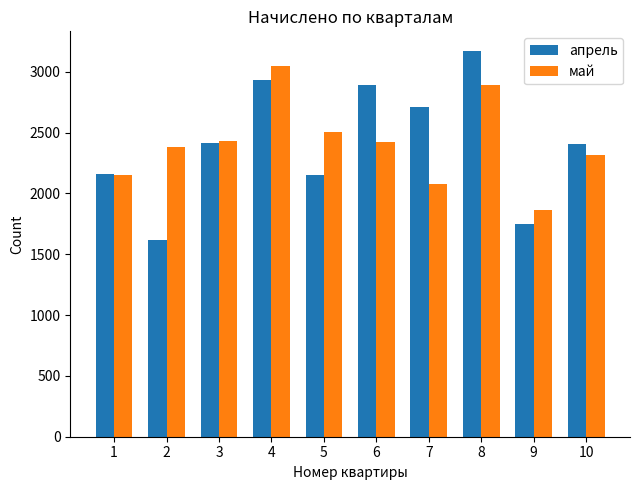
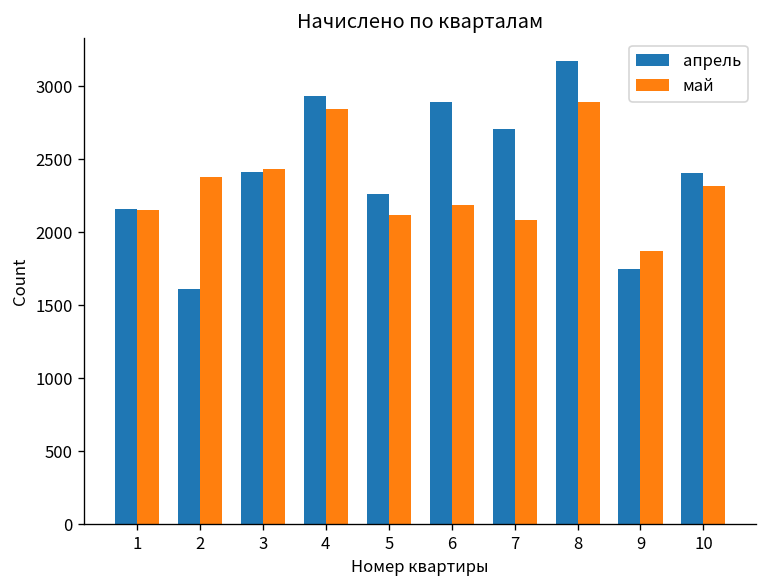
май, 4: 3050 -> 2840
апрель, 5: 2150 -> 2260
май, 5: 2500 -> 2120
май, 6: 2420 -> 2190
